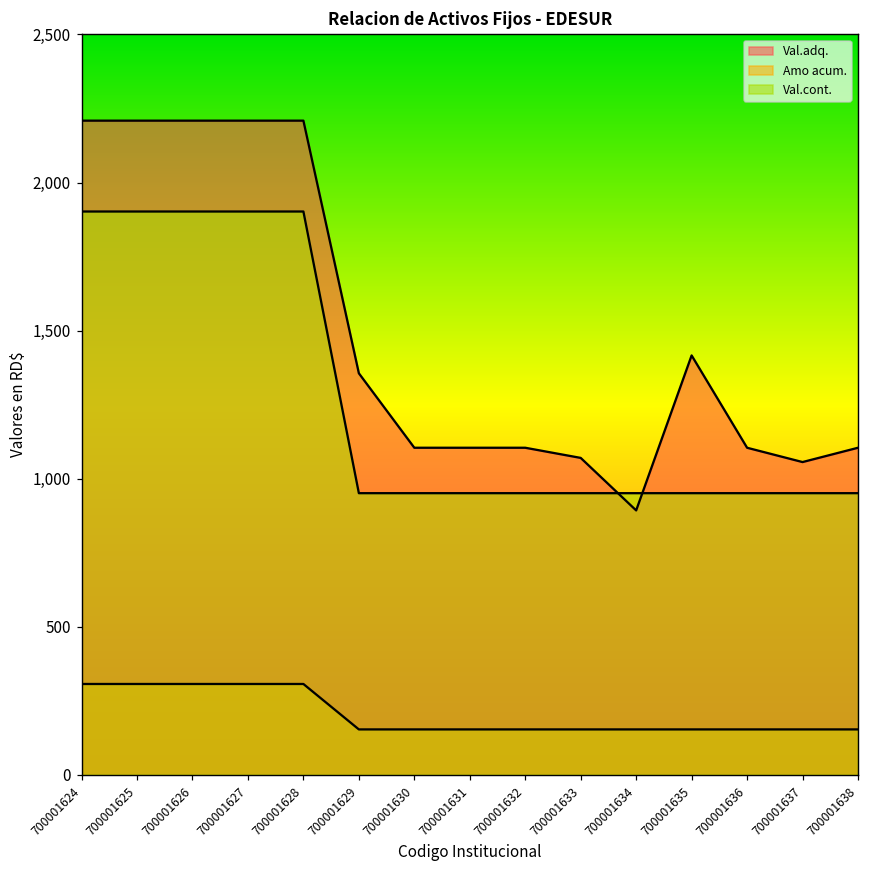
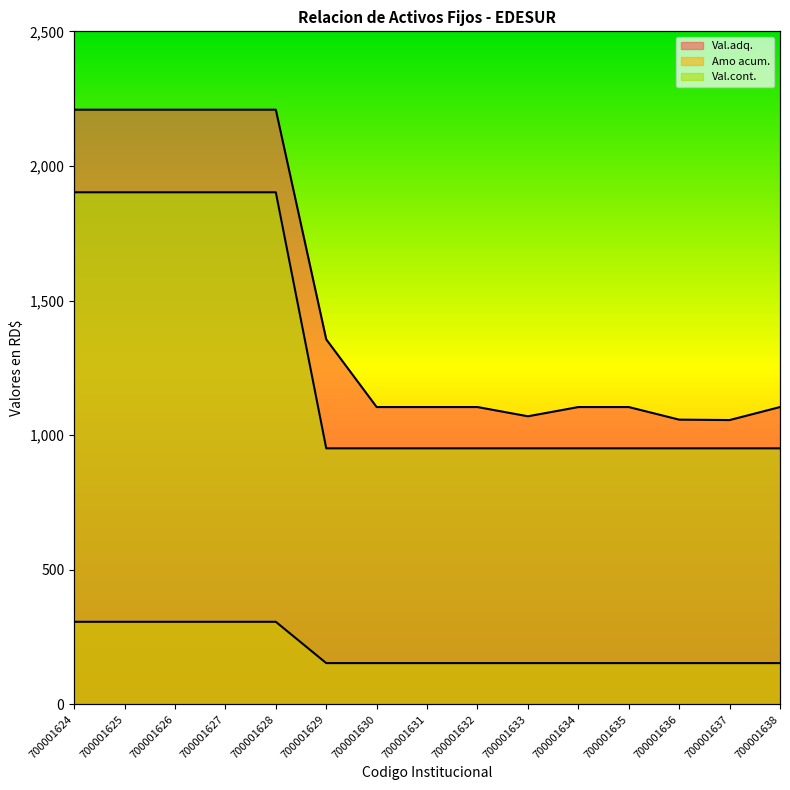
Val.adq., 700001634: 890 -> 1,100
Val.adq., 700001635: 1,420 -> 1,100
Val.adq., 700001636: 1,100 -> 1,060
